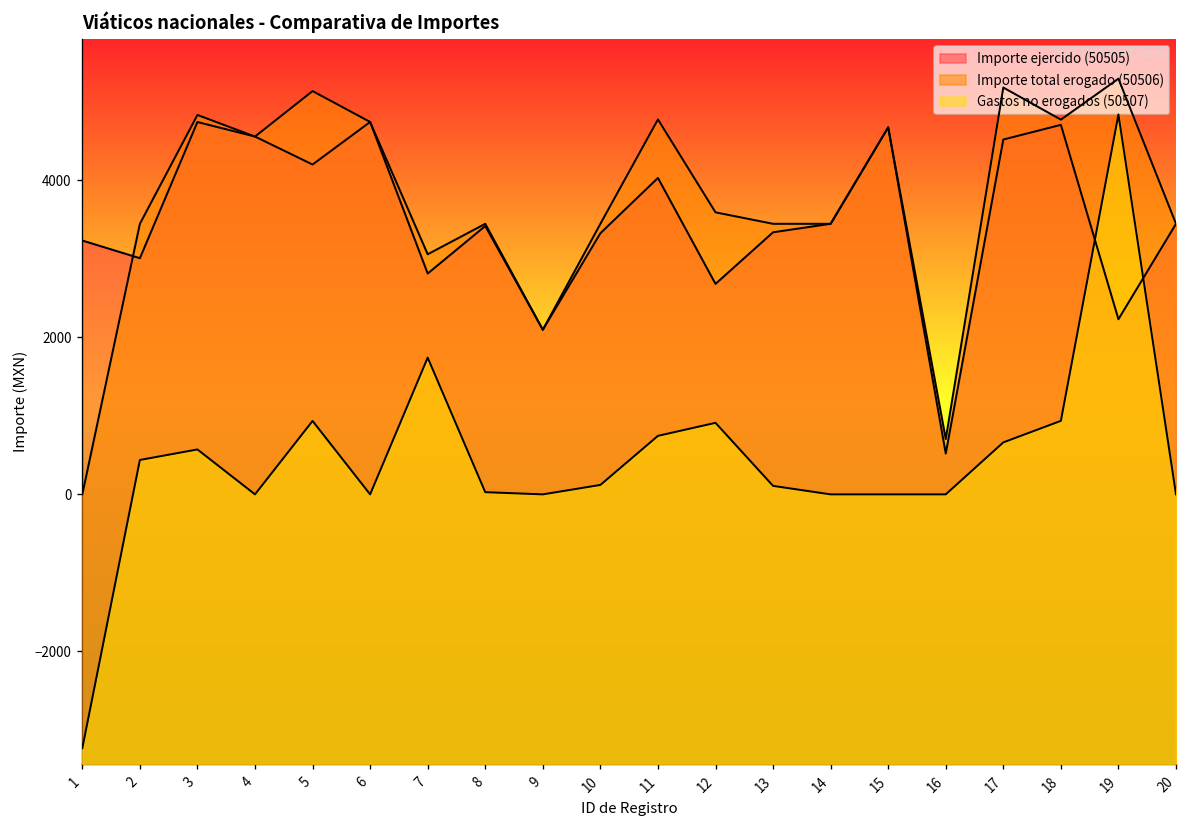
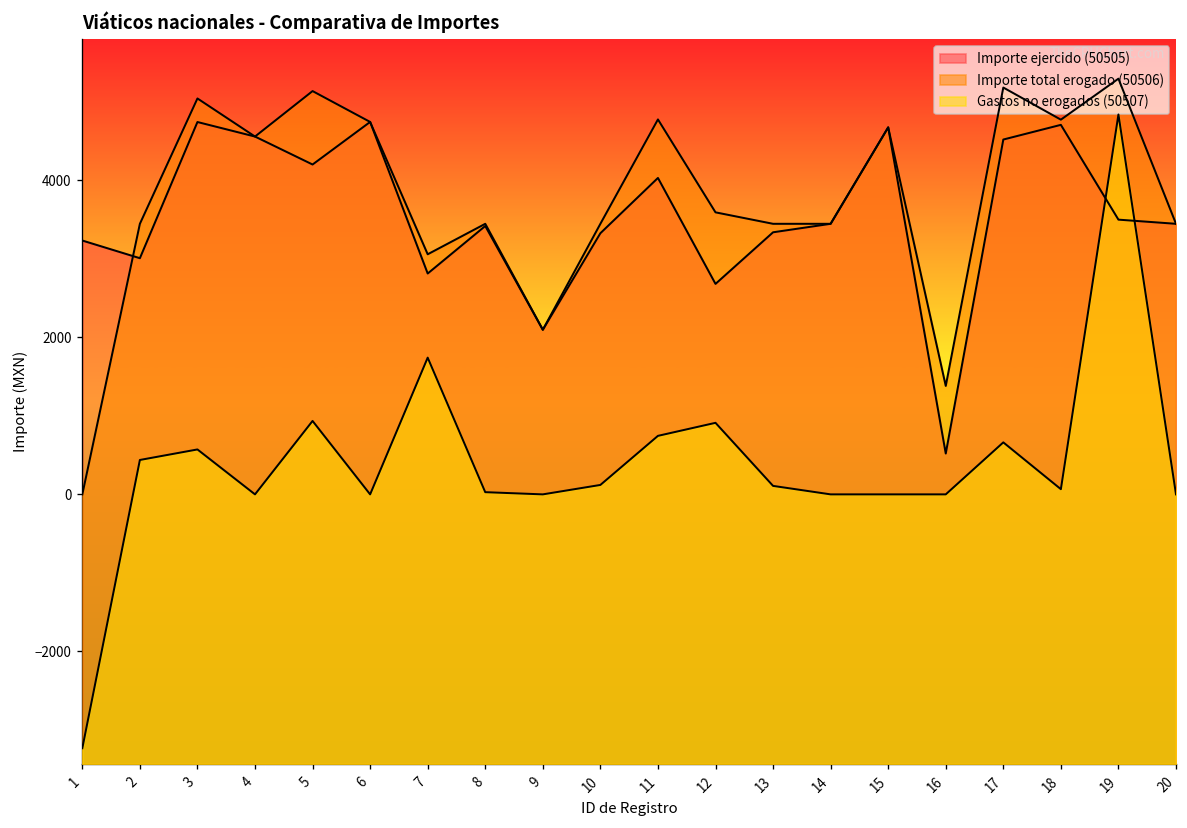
Importe total erogado (50506), 3: 4800 -> 5000
Importe total erogado (50506), 16: 700 -> 1400
Gastos no erogados (50507), 18: 900 -> 100
Importe ejercido (50505), 19: 2200 -> 3500
